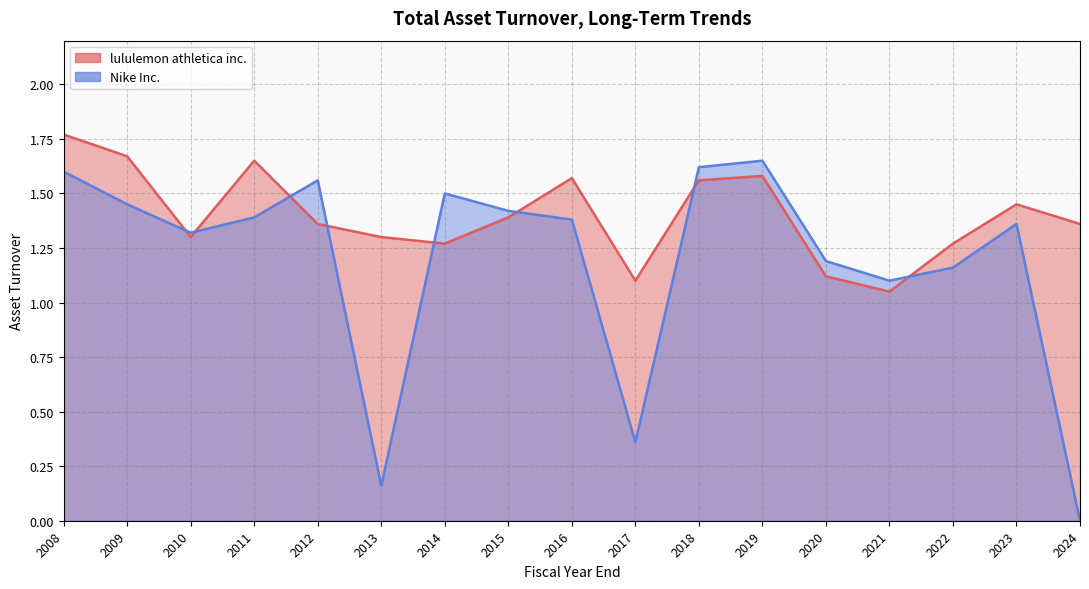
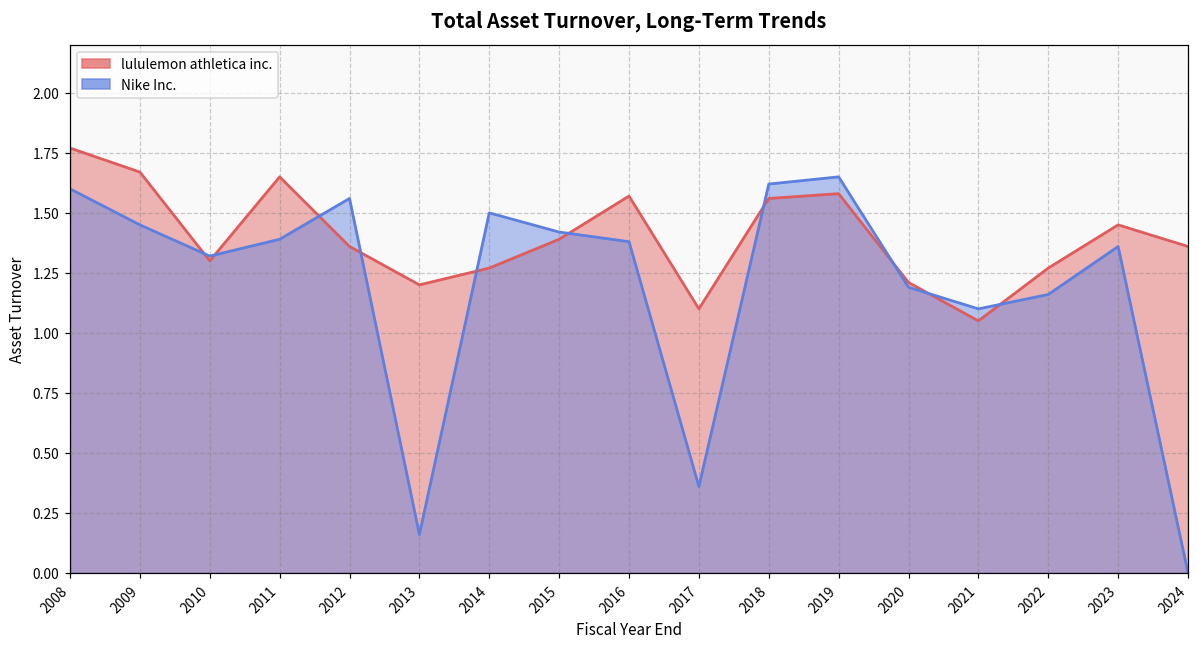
lululemon athletica inc., 2013: 1.3 -> 1.2
lululemon athletica inc., 2020: 1.12 -> 1.21
